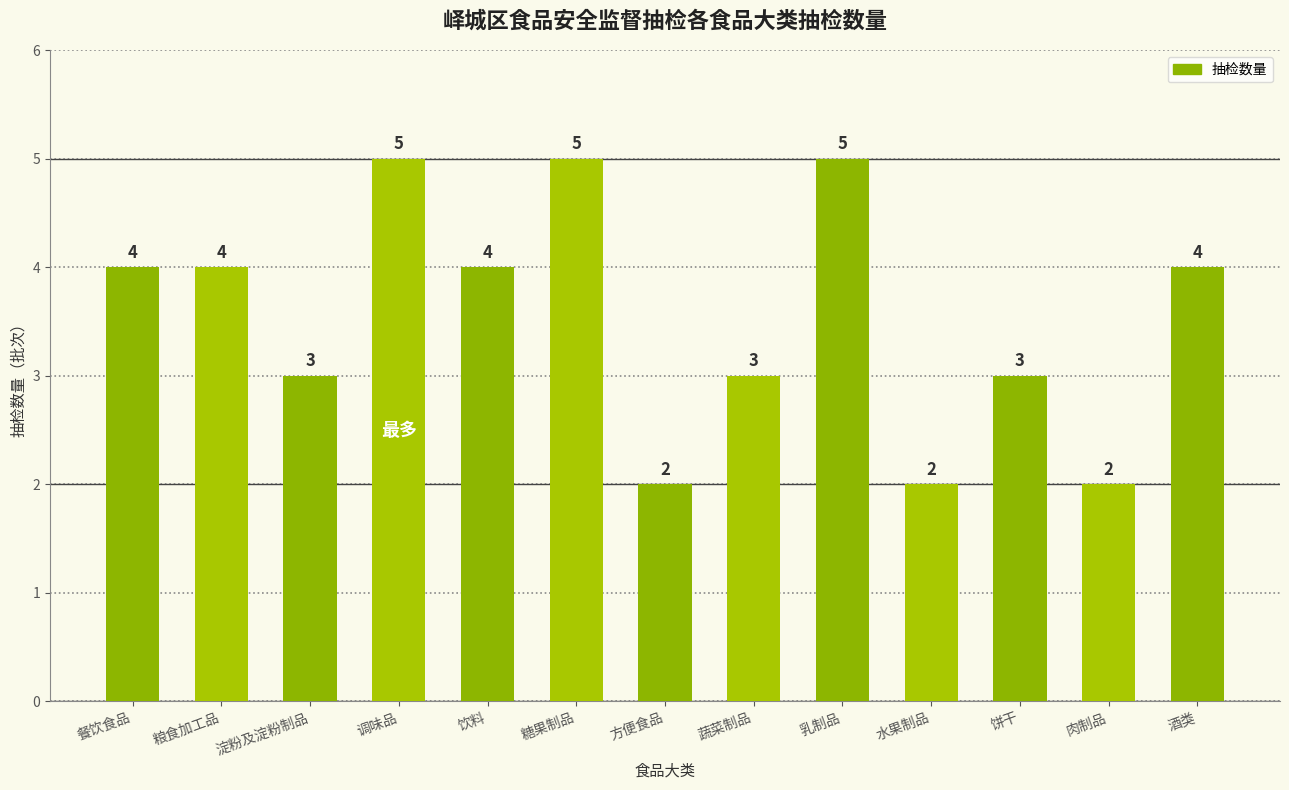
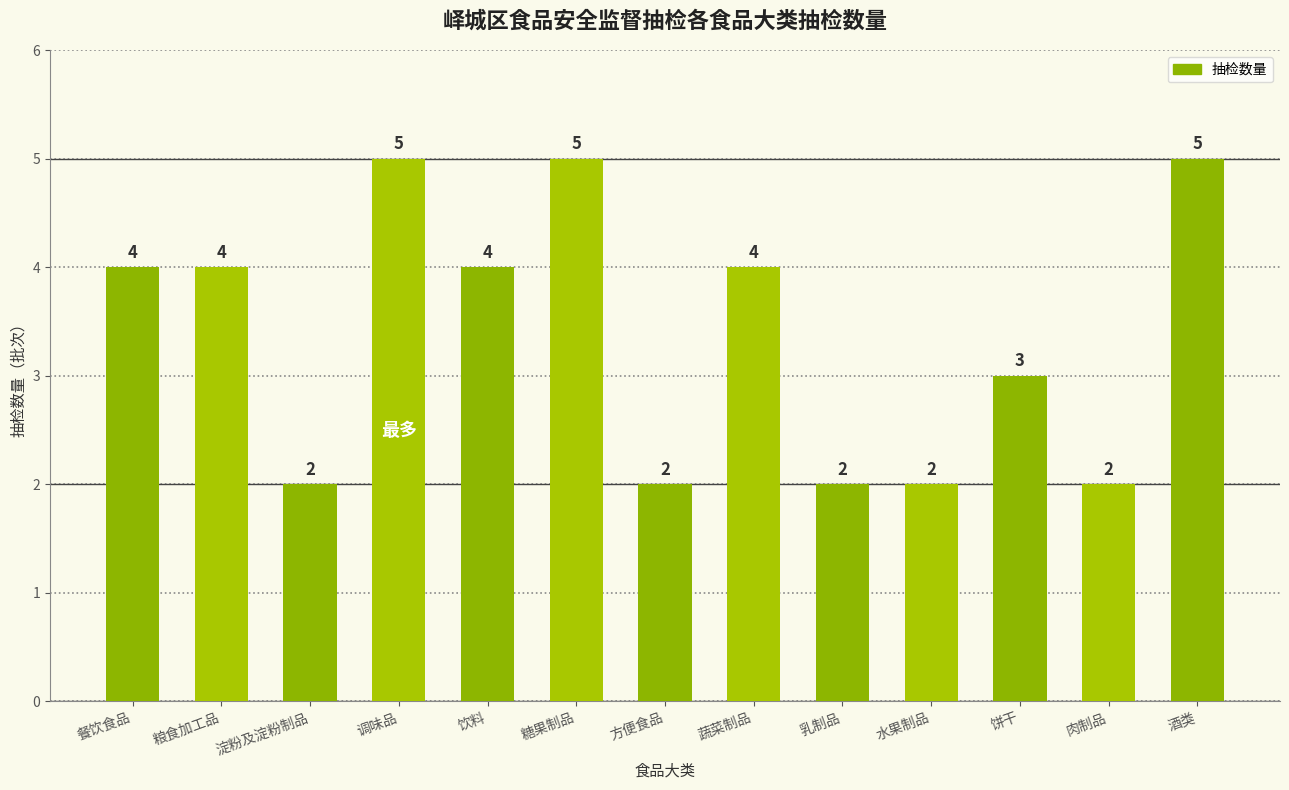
淀粉及淀粉制品: 3 -> 2
蔬菜制品: 3 -> 4
乳制品: 5 -> 2
酒类: 4 -> 5
